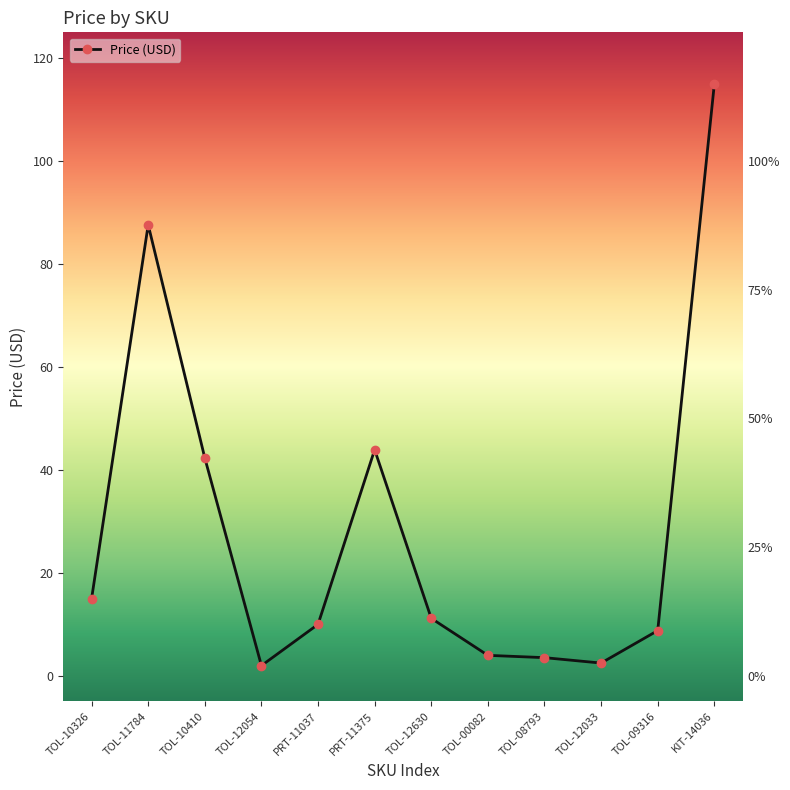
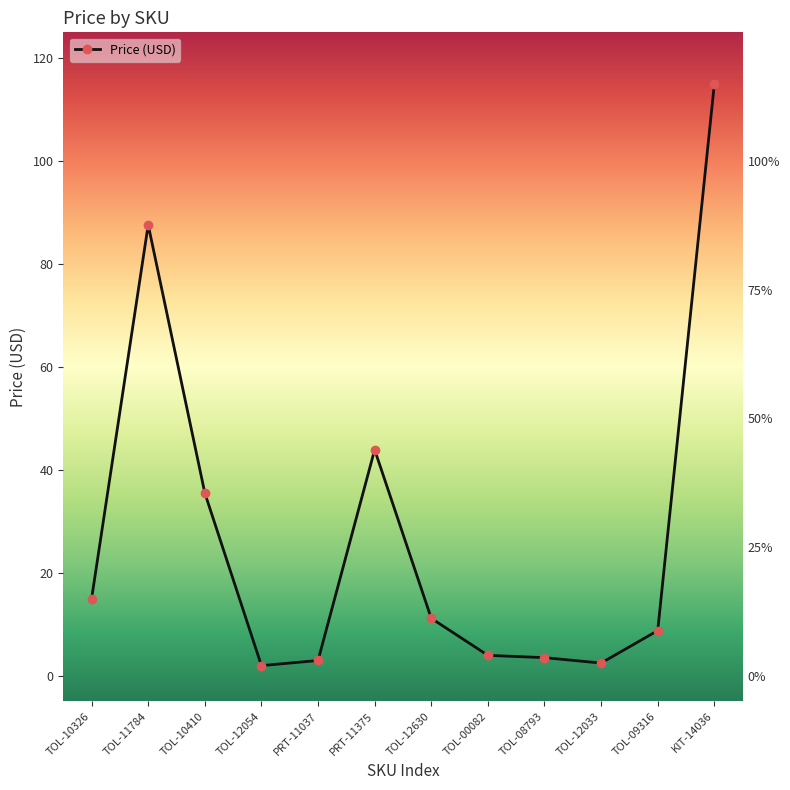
TOL-10410: 42 -> 36
PRT-11037: 10 -> 3
